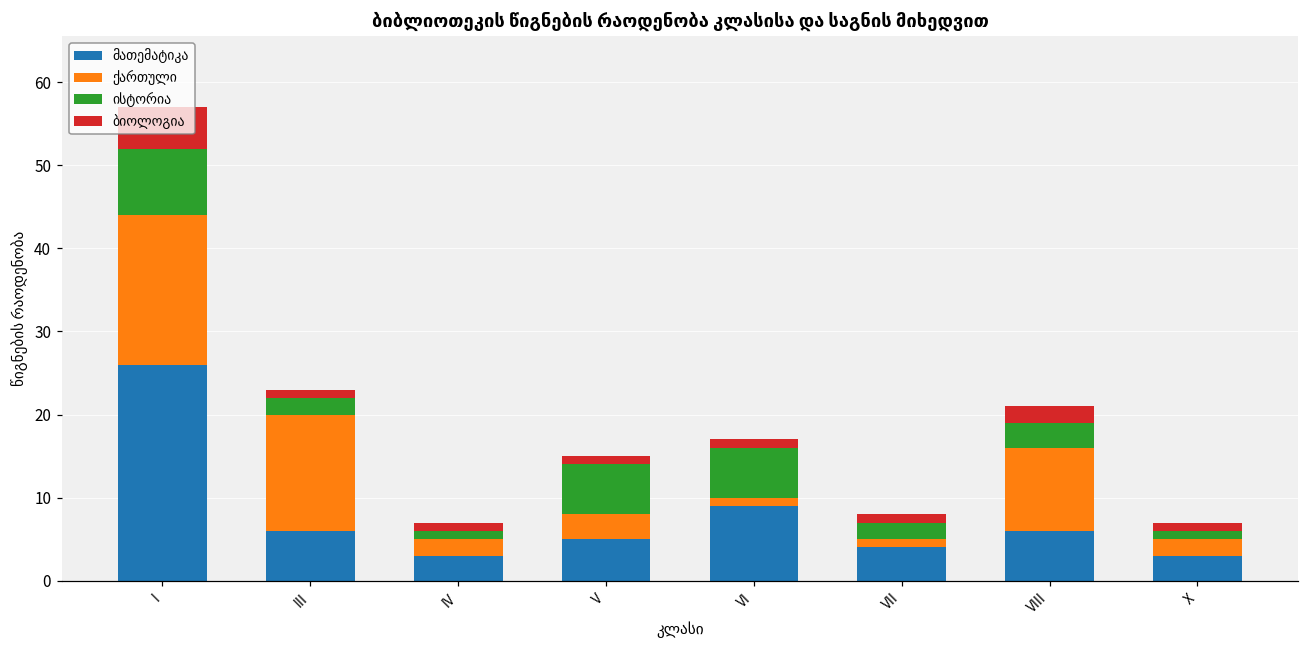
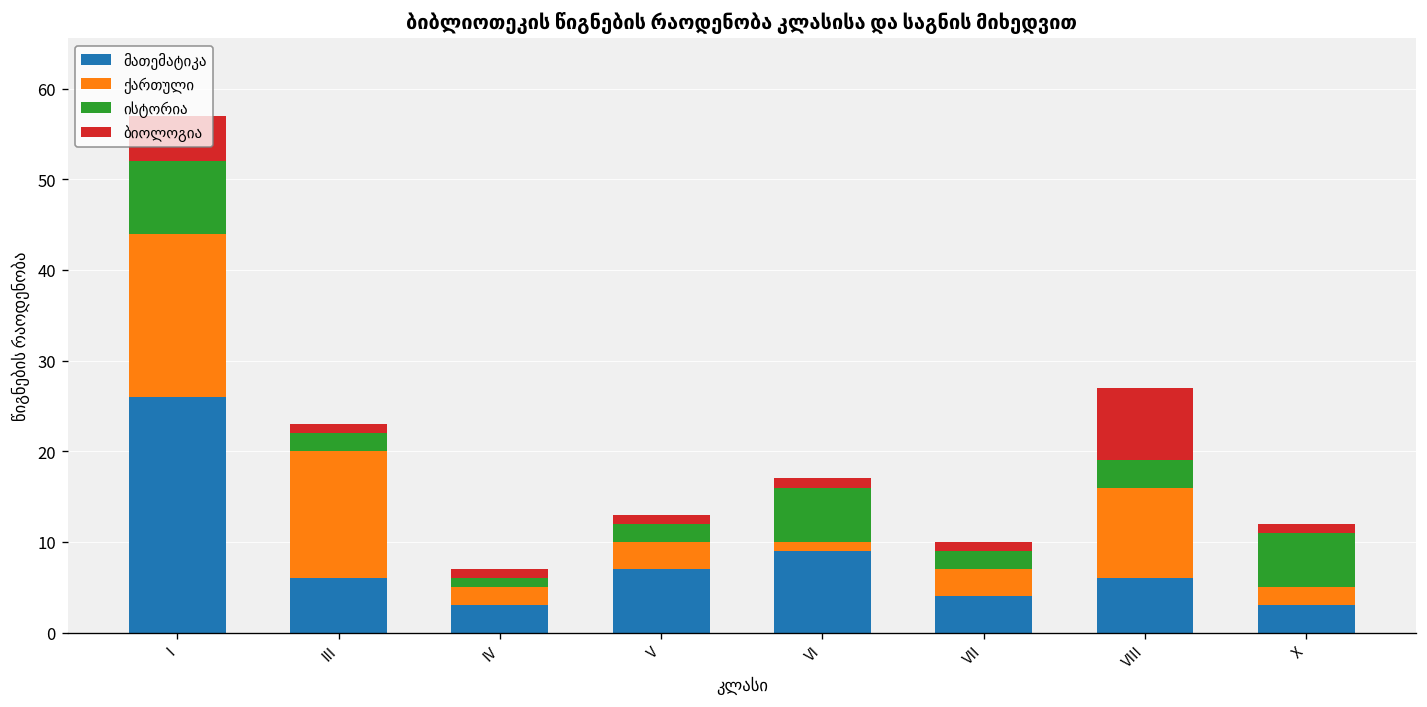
მათემატიკა, V: 5 -> 7
ისტორია, V: 6 -> 2
ქართული, VII: 1 -> 3
ბიოლოგია, VIII: 2 -> 8
ისტორია, X: 1 -> 6
